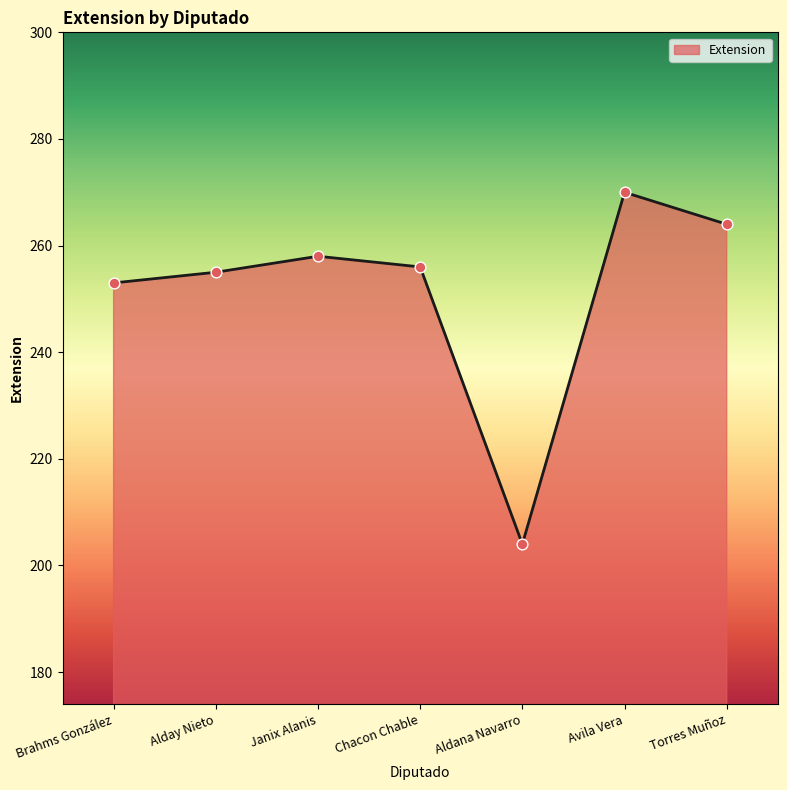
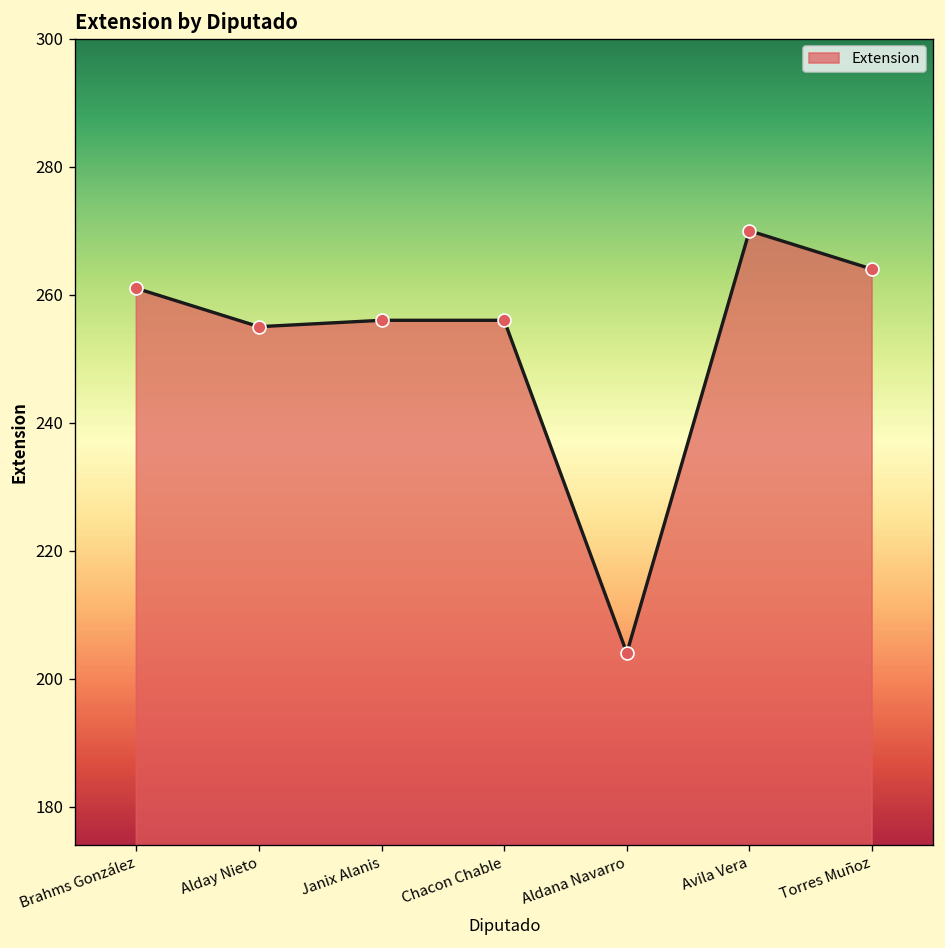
Brahms González: 253 -> 261
Janix Alanis: 258 -> 256
